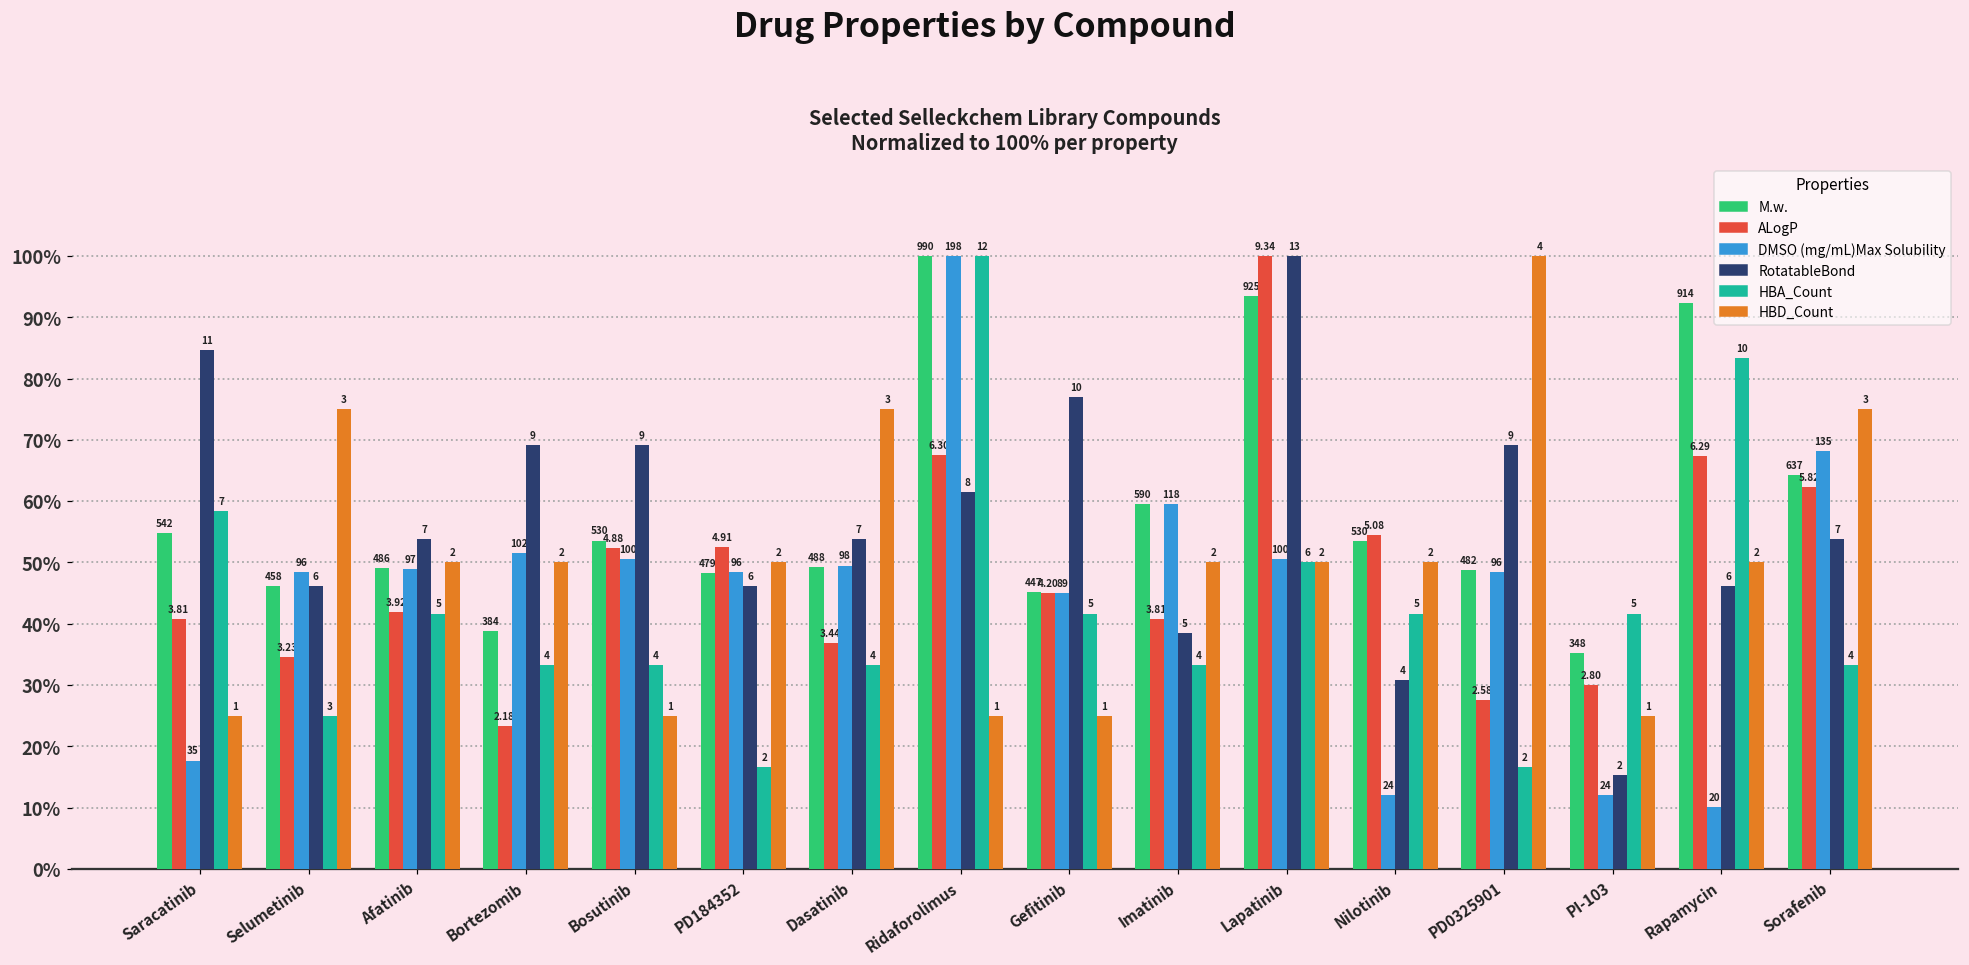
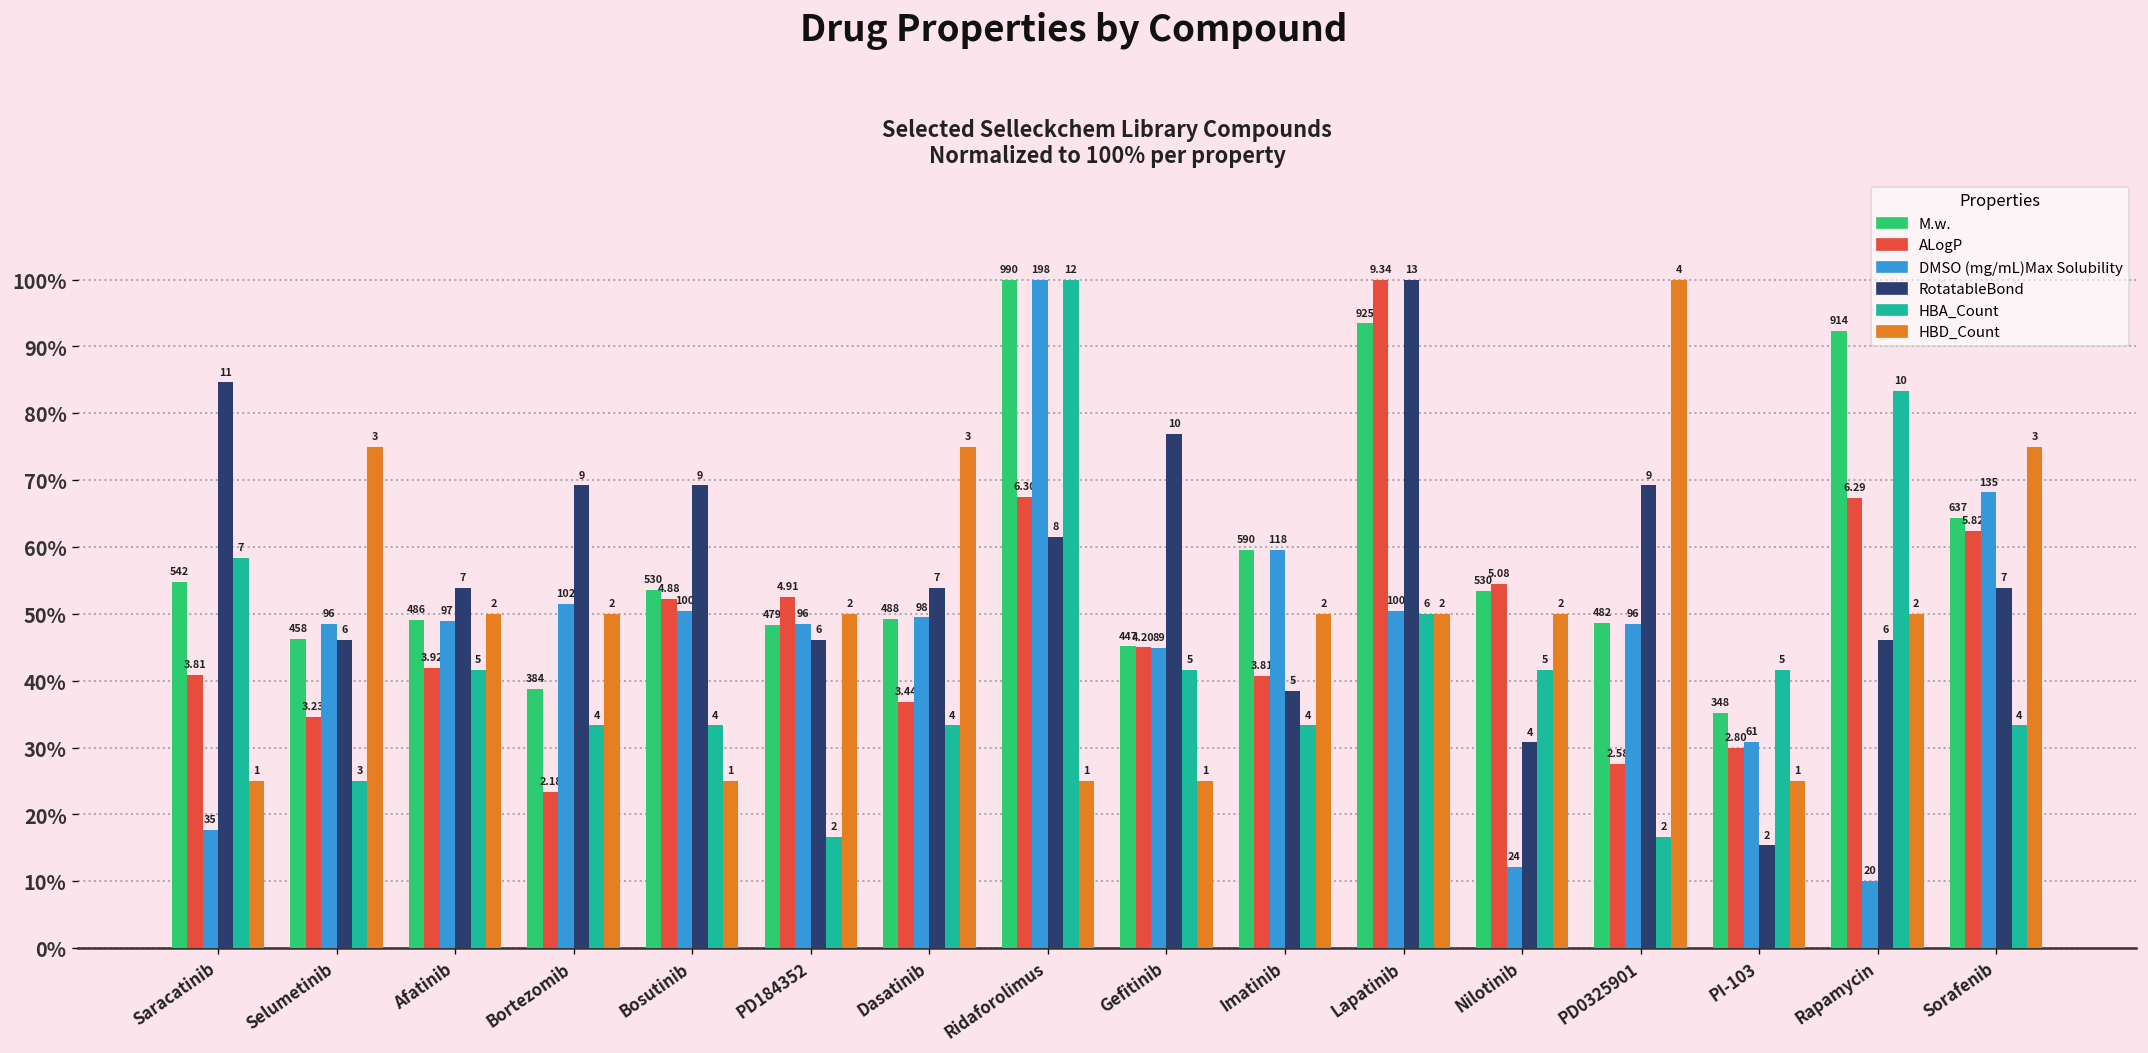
DMSO (mg/mL)Max Solubility, PI-103: 24 -> 61
